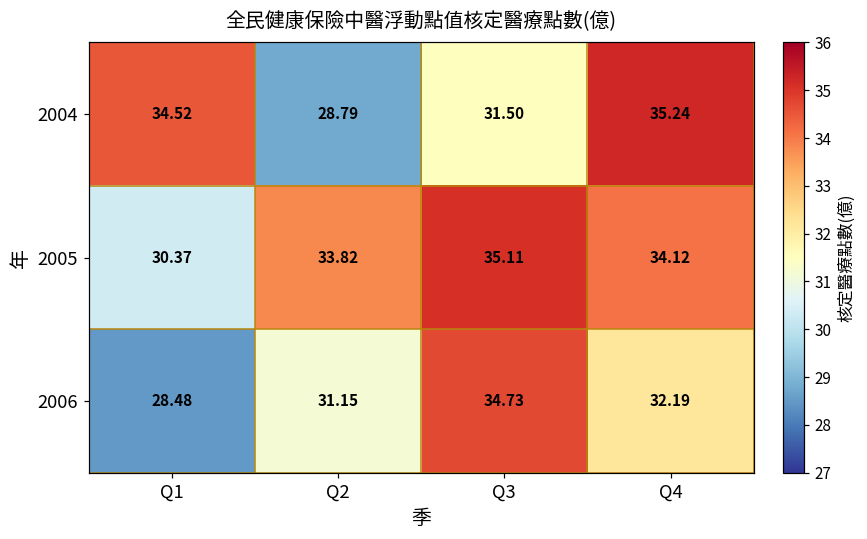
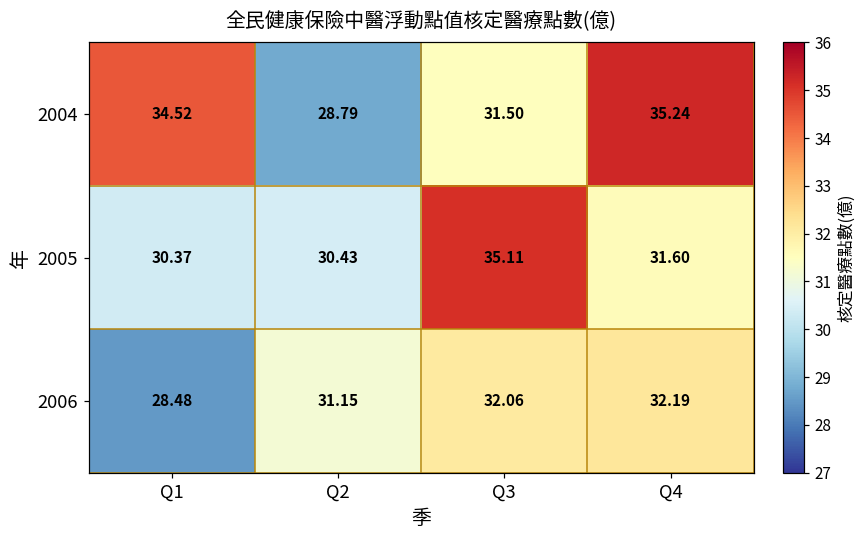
2005, Q2: 33.82 -> 30.43
2005, Q4: 34.12 -> 31.60
2006, Q3: 34.73 -> 32.06
